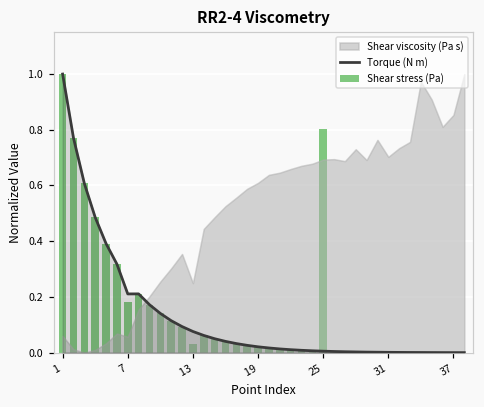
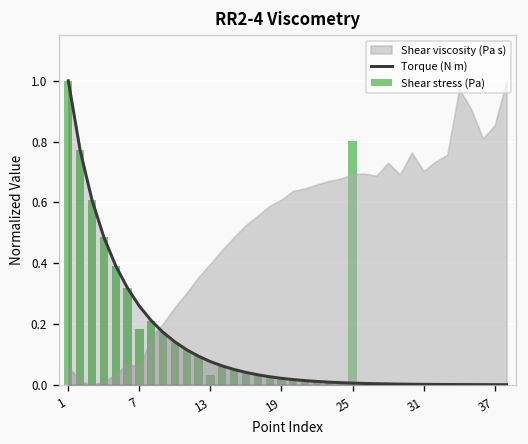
Torque (N m), 7: 0.21 -> 0.26
Shear viscosity (Pa s), 13: 0.25 -> 0.40
